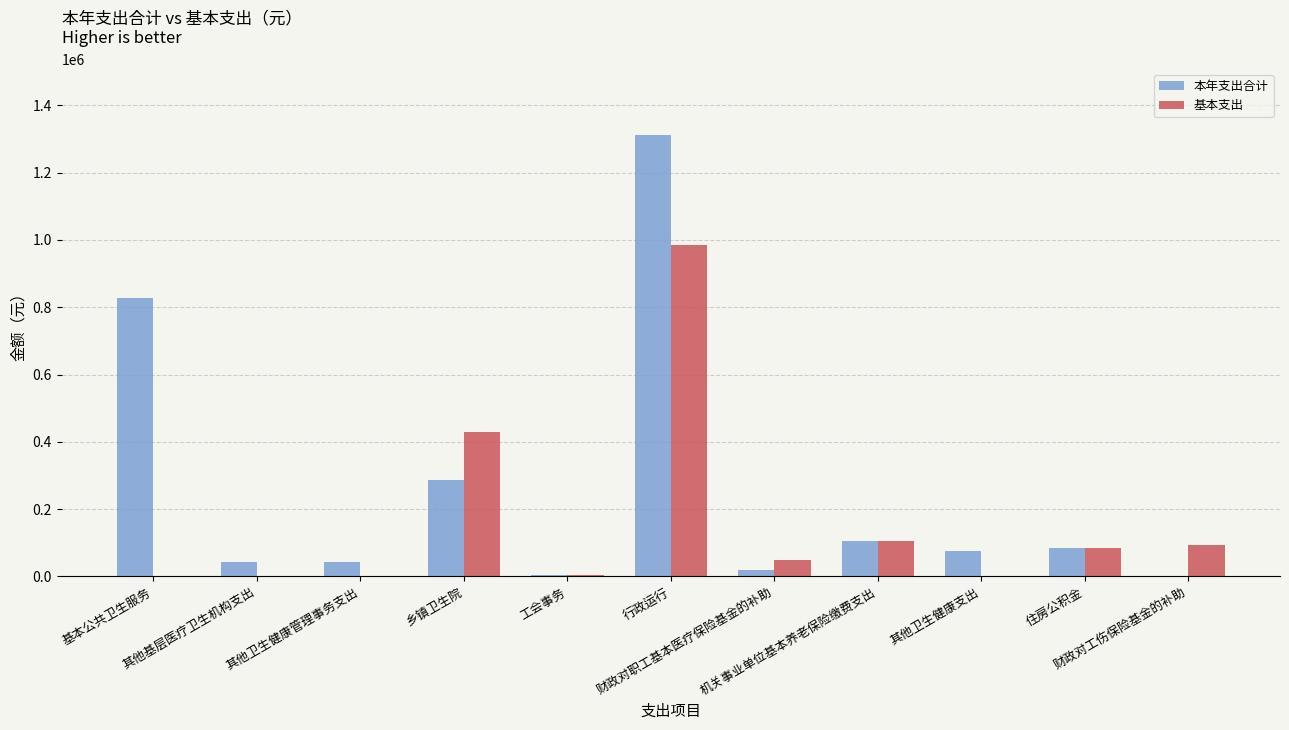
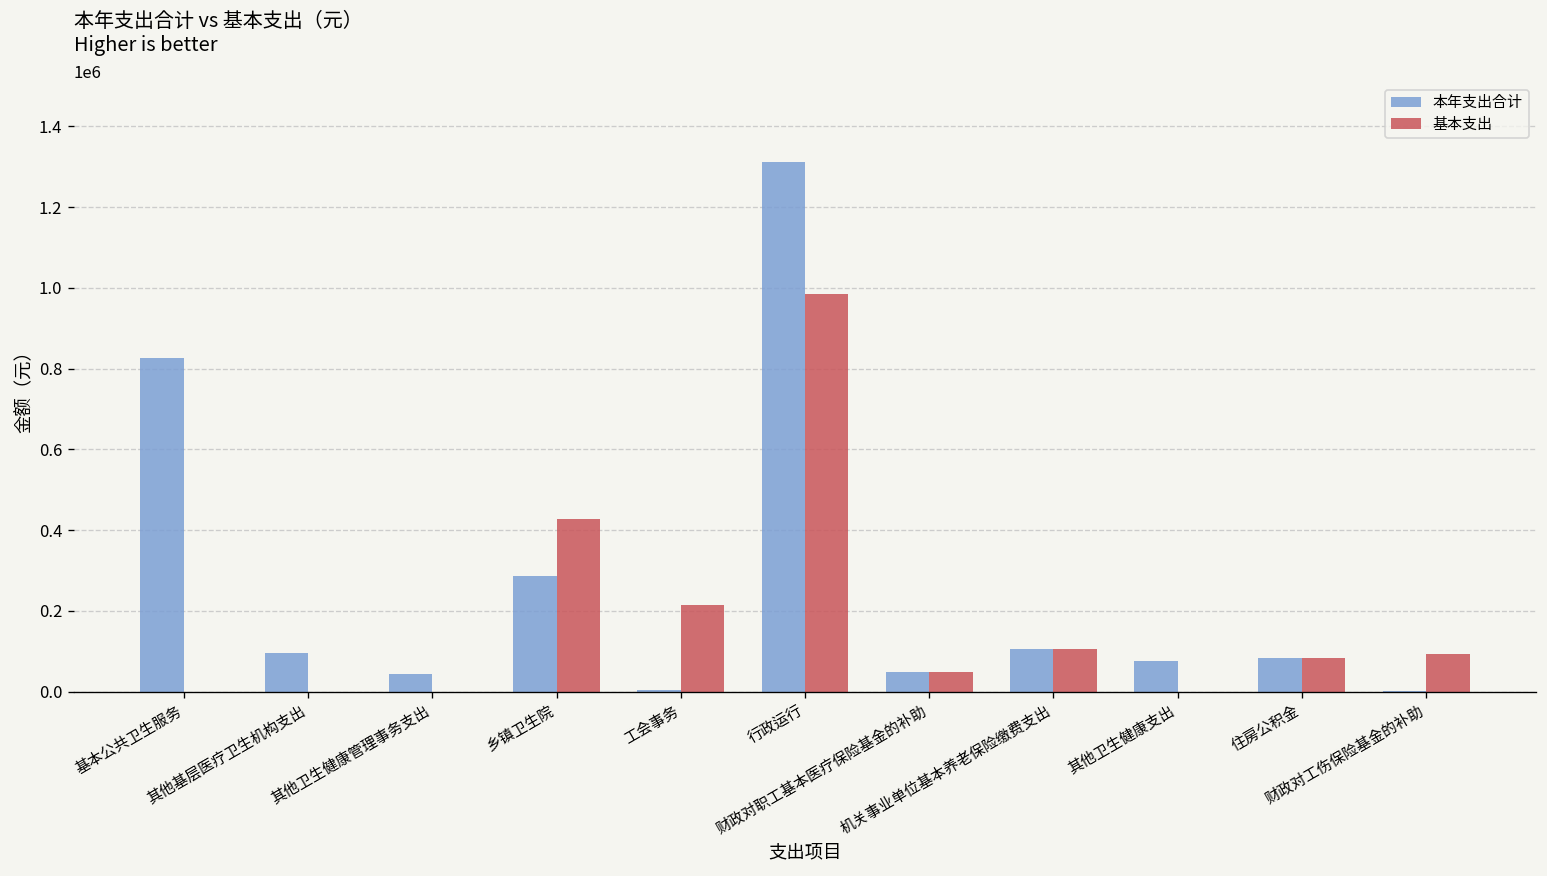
本年支出合计, 其他基层医疗卫生机构支出: 40000 -> 100000
基本支出, 工会事务: 10000 -> 210000
本年支出合计, 财政对职工基本医疗保险基金的补助: 20000 -> 50000
